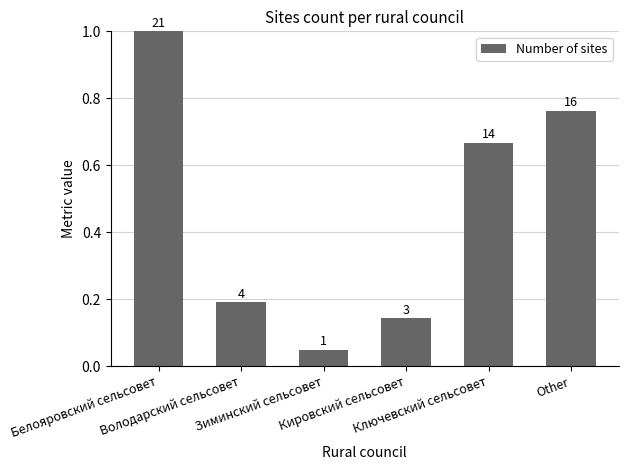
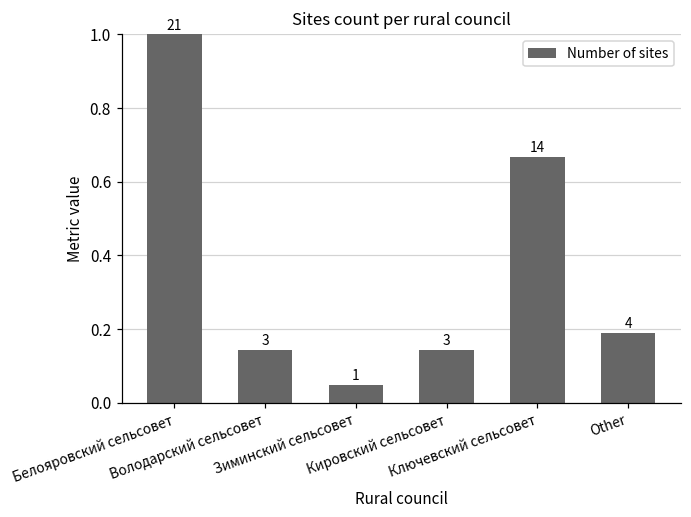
Володарский сельсовет: 4 -> 3
Other: 16 -> 4
